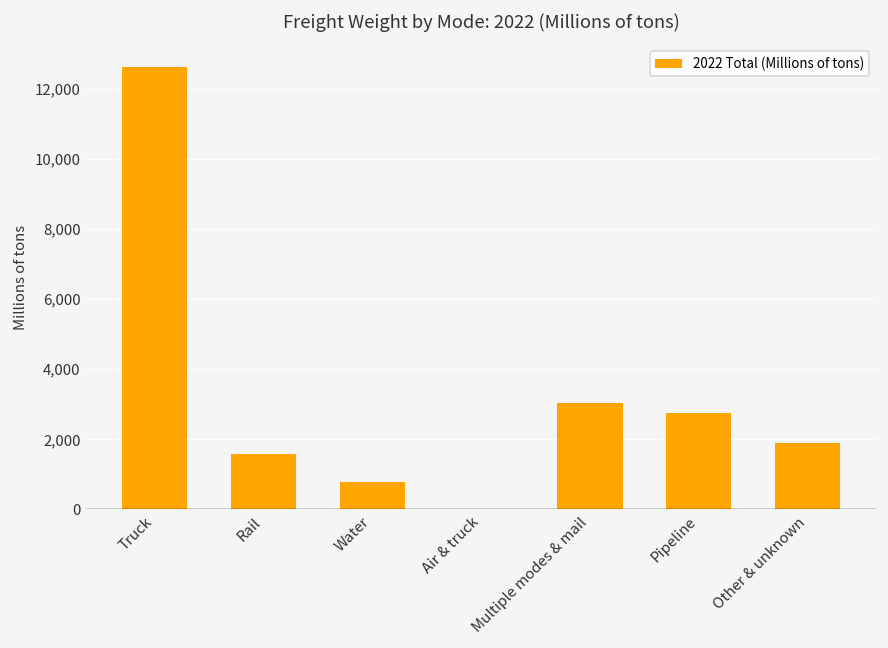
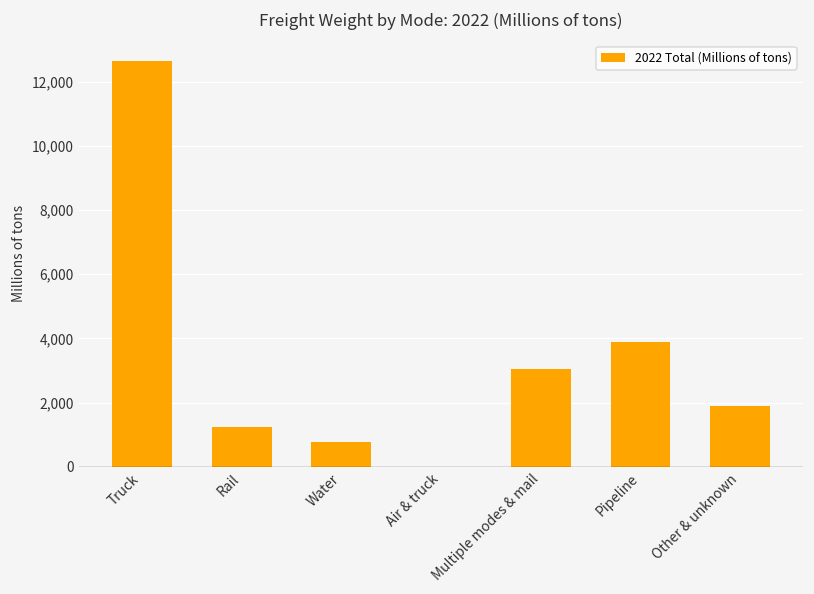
Rail: 1,600 -> 1,200
Pipeline: 2,800 -> 3,900
